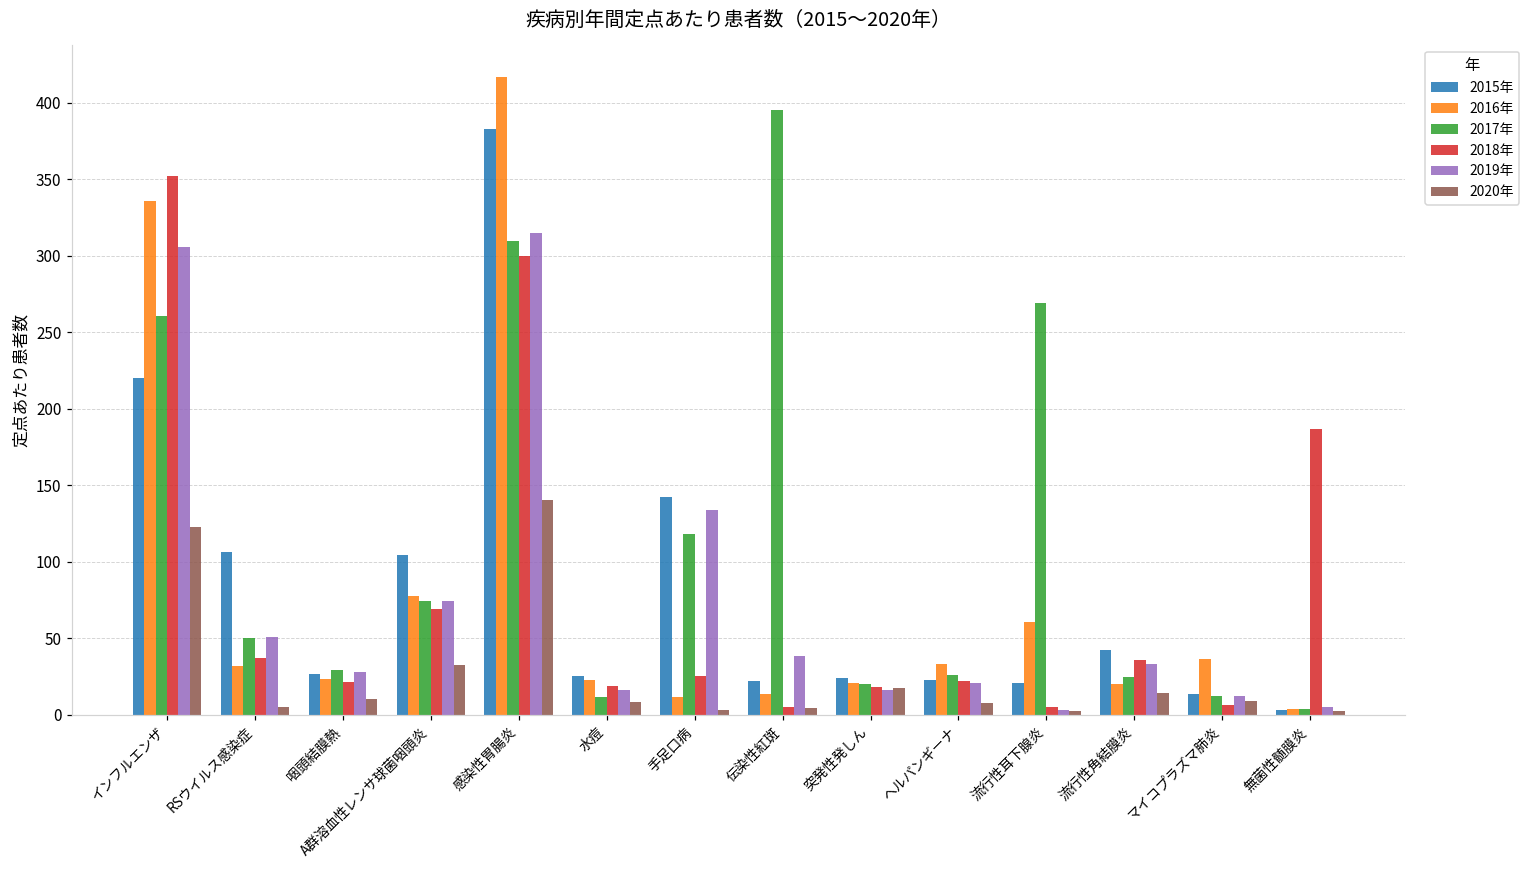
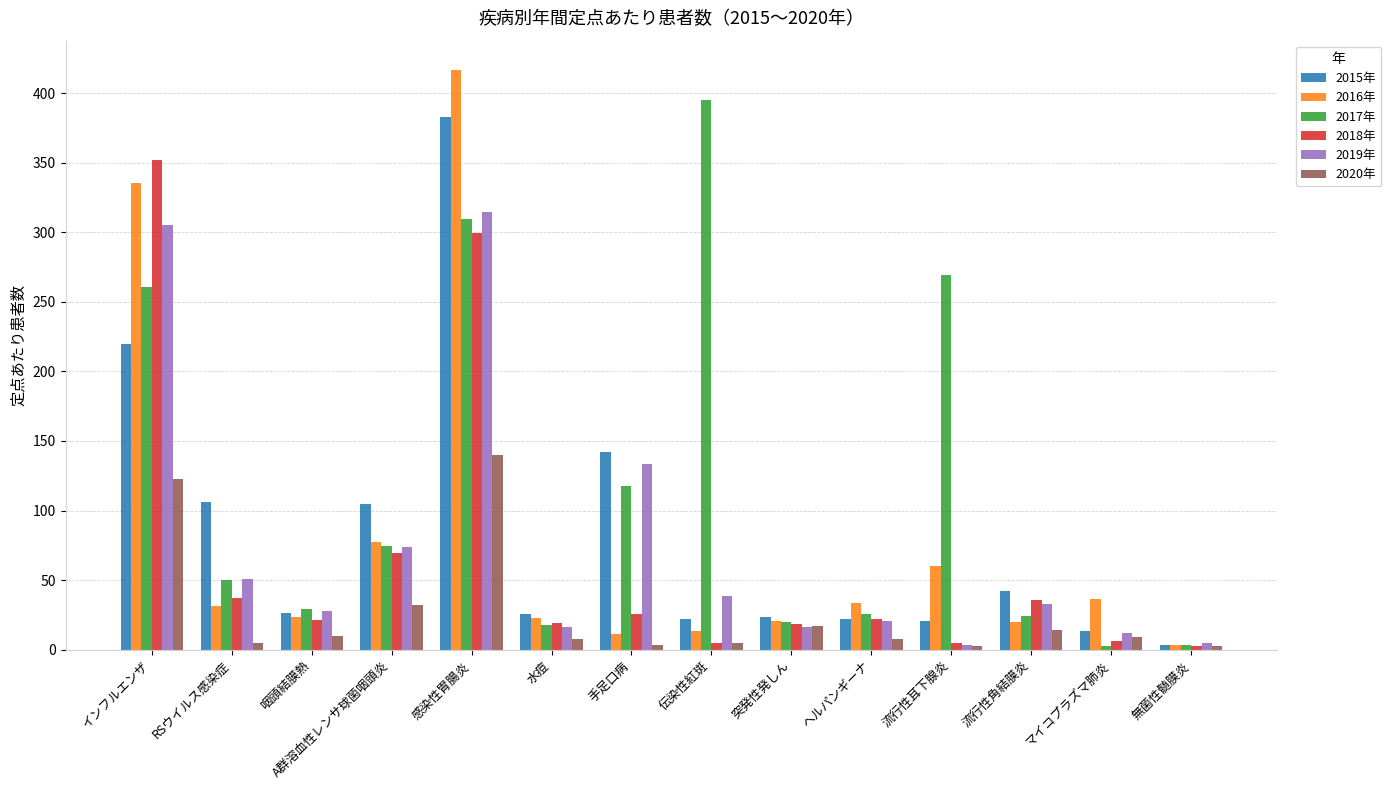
2017年, 水痘: 11 -> 17
2017年, マイコプラズマ肺炎: 12 -> 3
2018年, 無菌性髄膜炎: 187 -> 2
